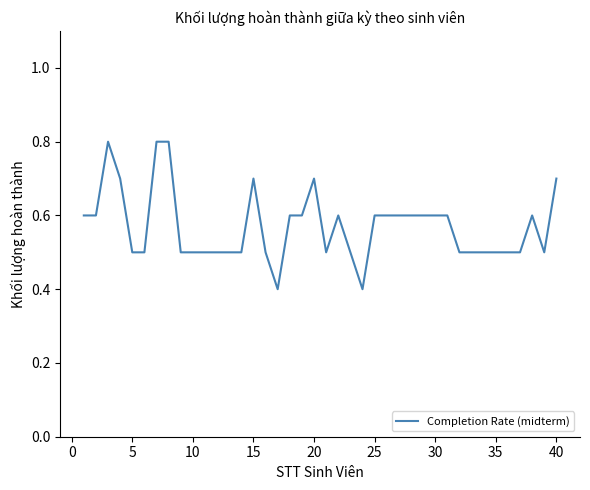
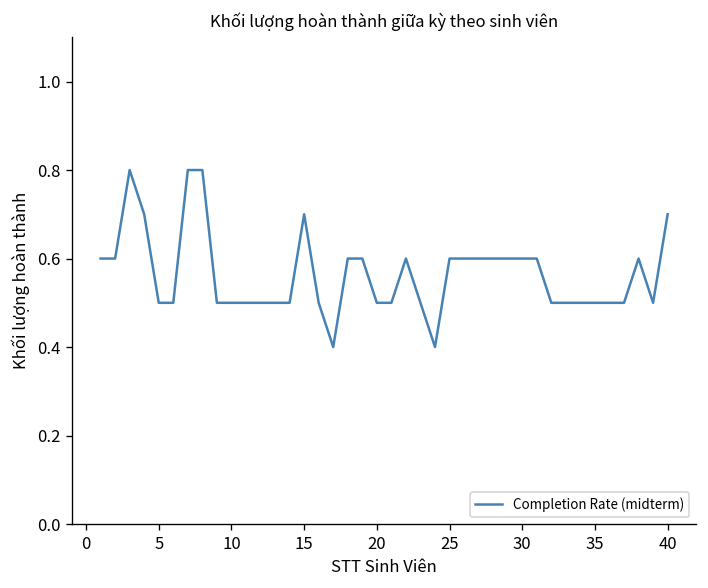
20: 0.7 -> 0.5
